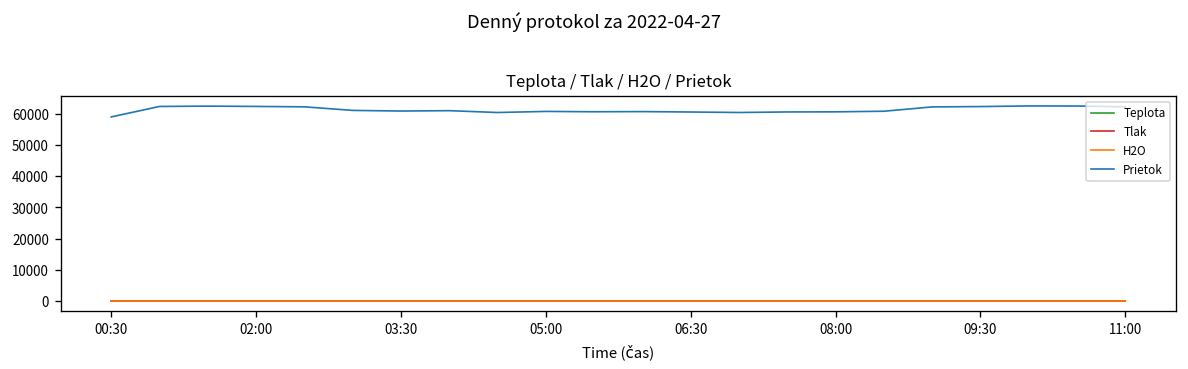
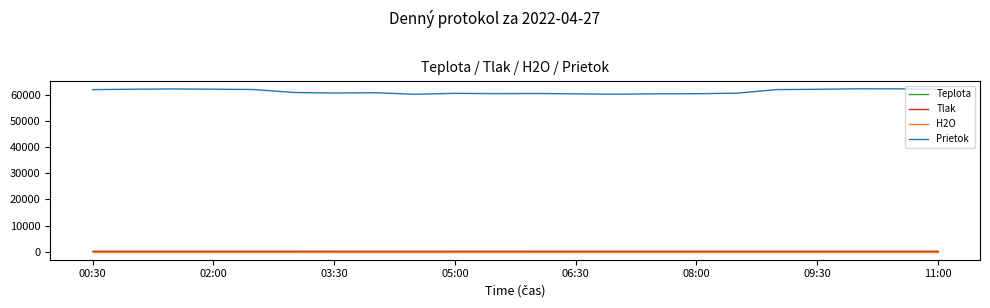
Prietok, 00:30: 59000 -> 62000
